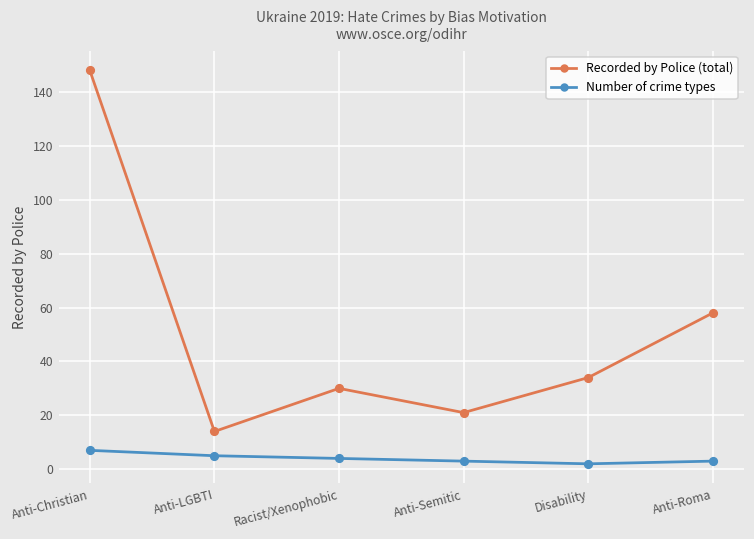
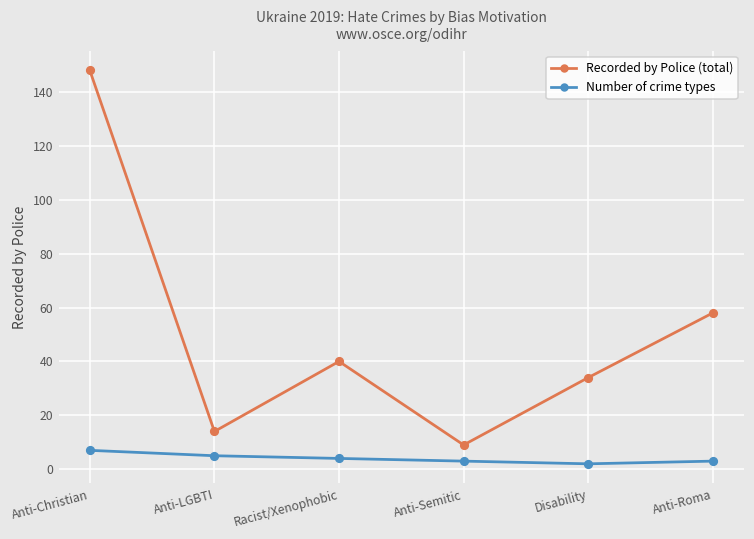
Recorded by Police (total), Racist/Xenophobic: 30 -> 40
Recorded by Police (total), Anti-Semitic: 21 -> 9
